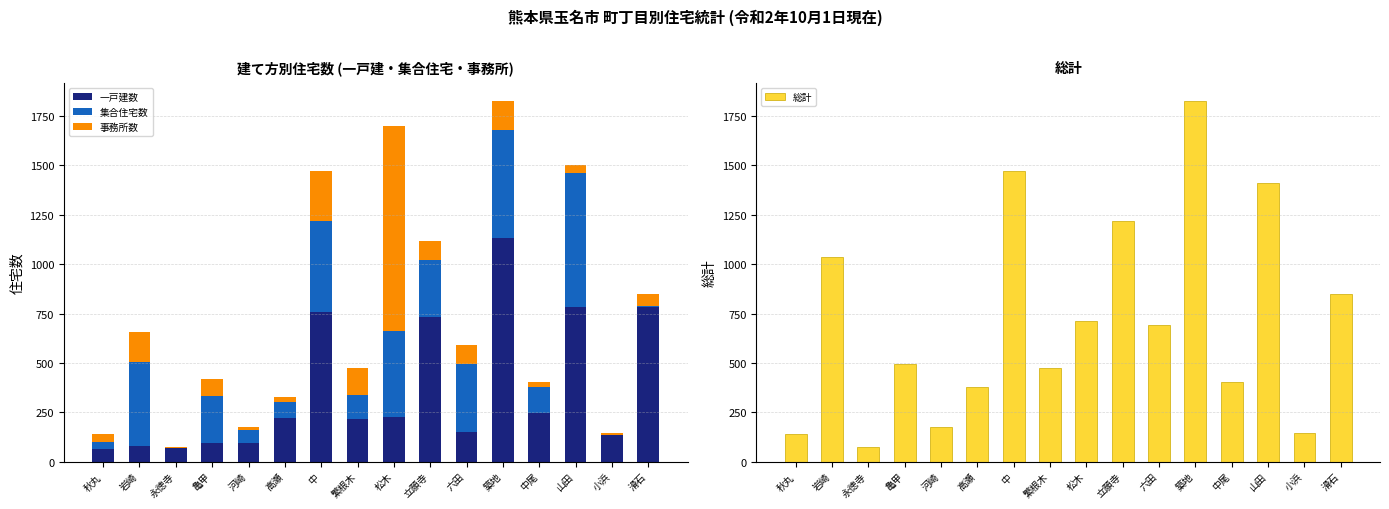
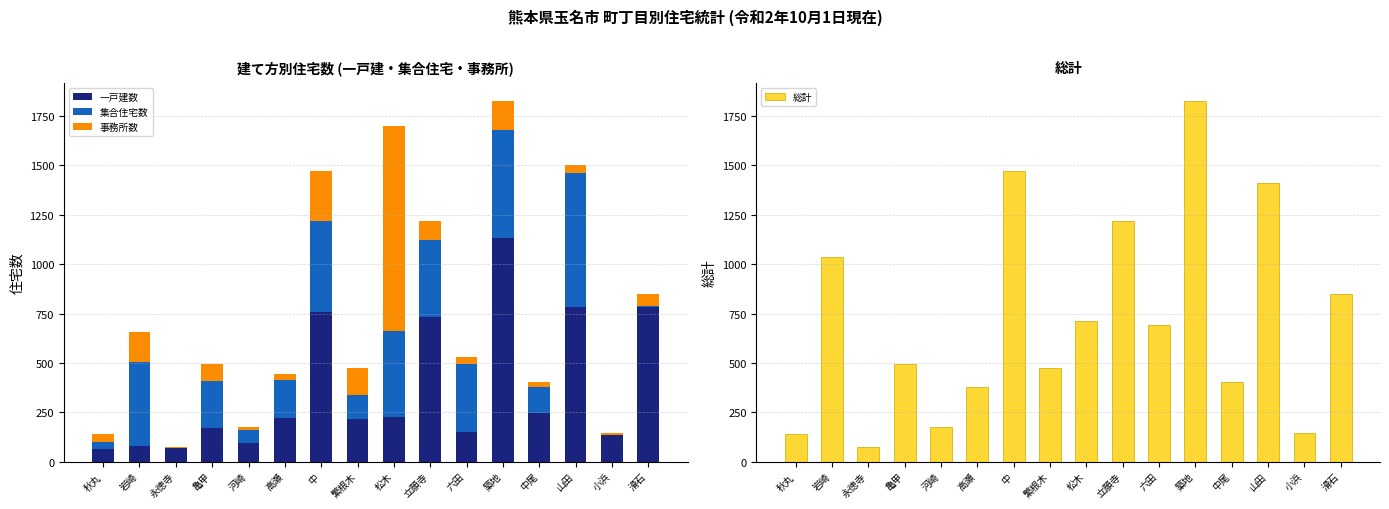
建て方別住宅数 (一戸建・集合住宅・事務所), 一戸建数, 亀甲: 90 -> 170
建て方別住宅数 (一戸建・集合住宅・事務所), 集合住宅数, 高瀬: 80 -> 190
建て方別住宅数 (一戸建・集合住宅・事務所), 集合住宅数, 立願寺: 290 -> 390
建て方別住宅数 (一戸建・集合住宅・事務所), 事務所数, 六田: 90 -> 30
